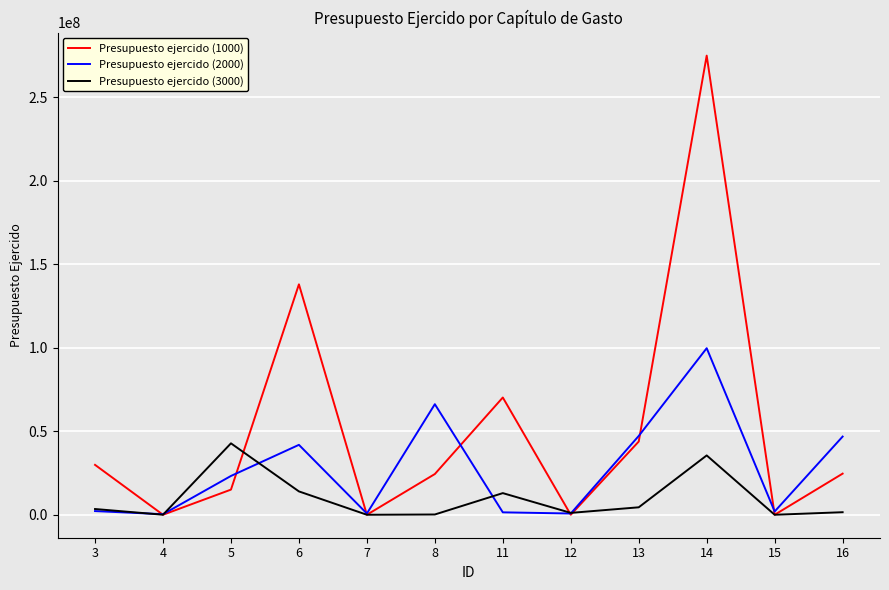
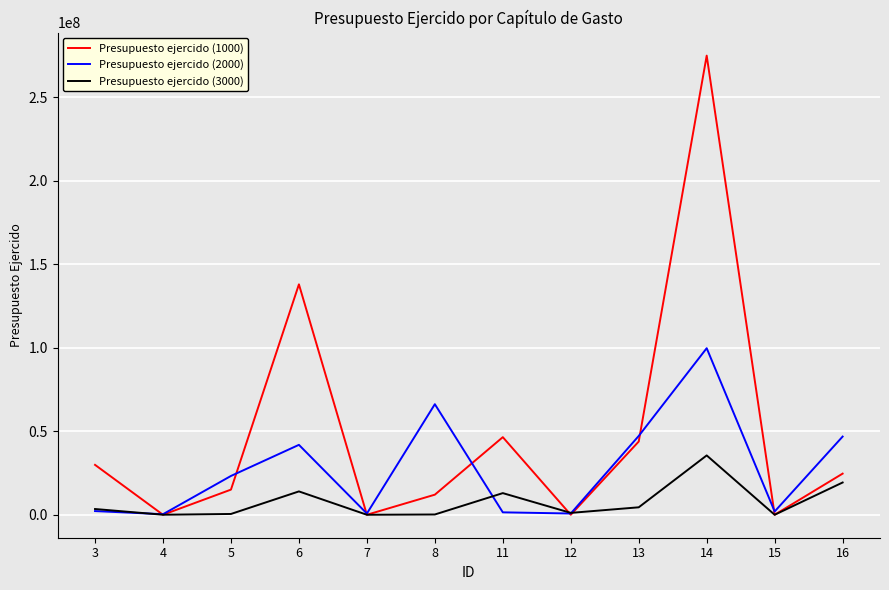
Presupuesto ejercido (3000), 5: 43000000 -> 0
Presupuesto ejercido (1000), 8: 24000000 -> 12000000
Presupuesto ejercido (1000), 11: 70000000 -> 46000000
Presupuesto ejercido (3000), 16: 2000000 -> 19000000
